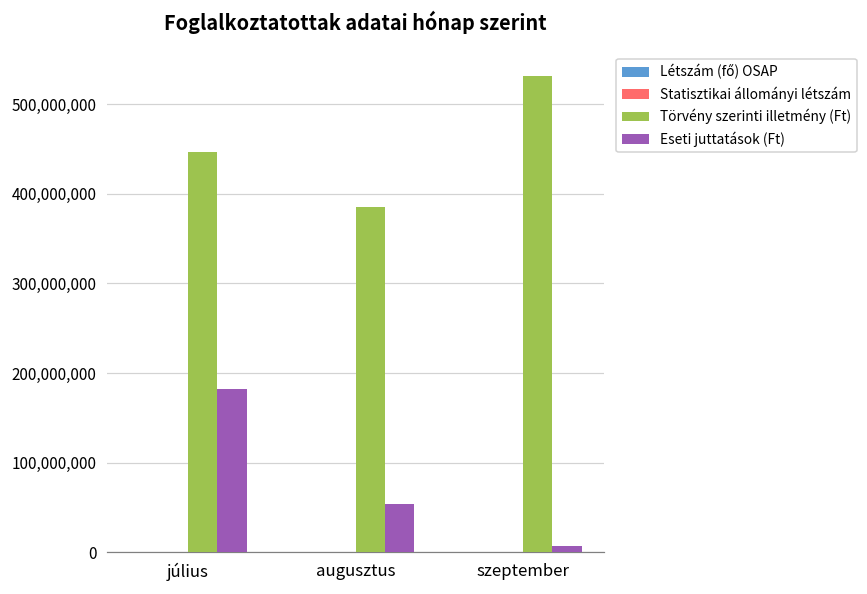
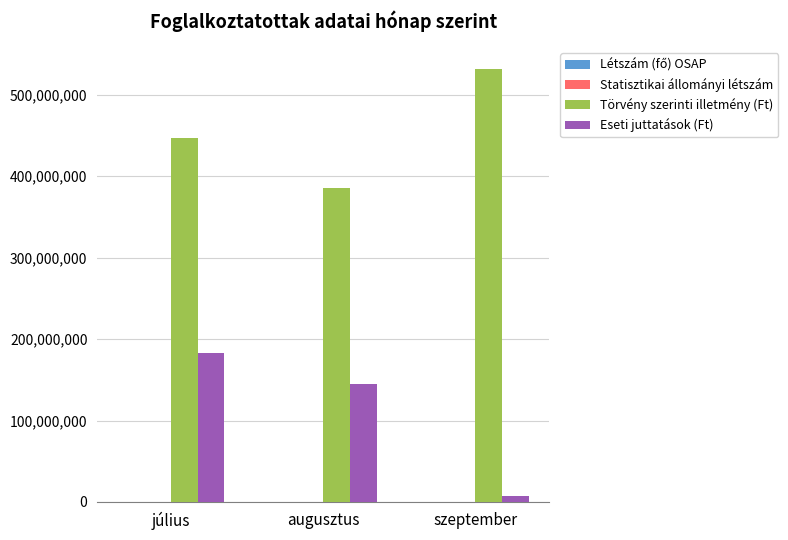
Eseti juttatások (Ft), augusztus: 50,000,000 -> 140,000,000
